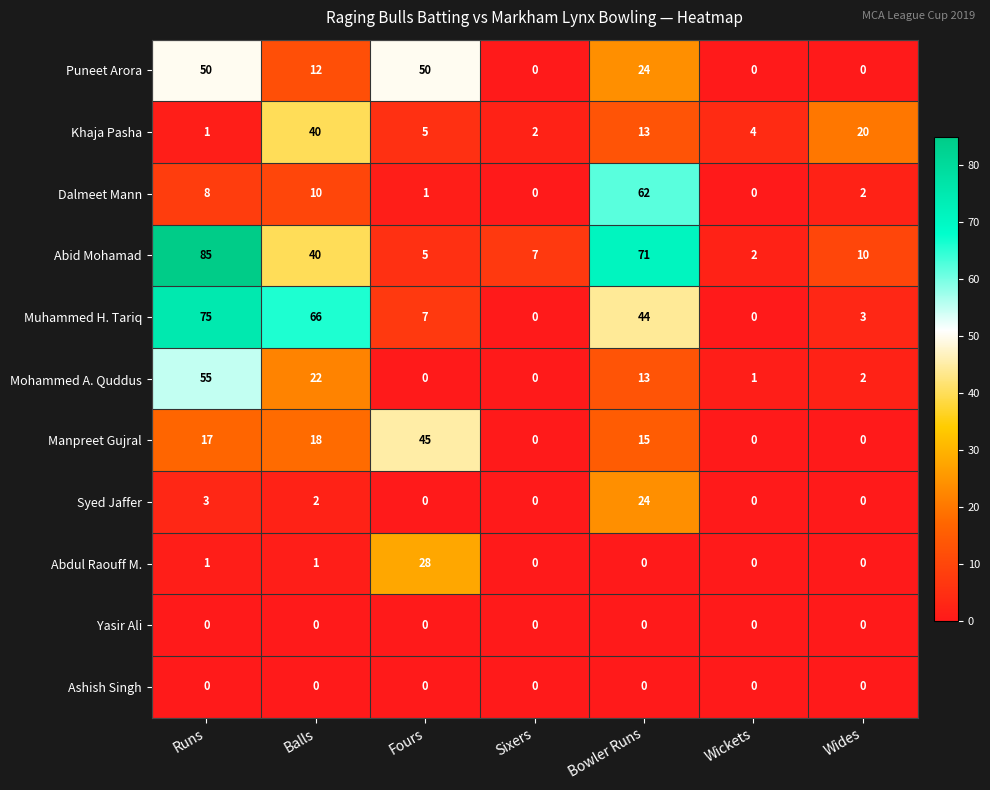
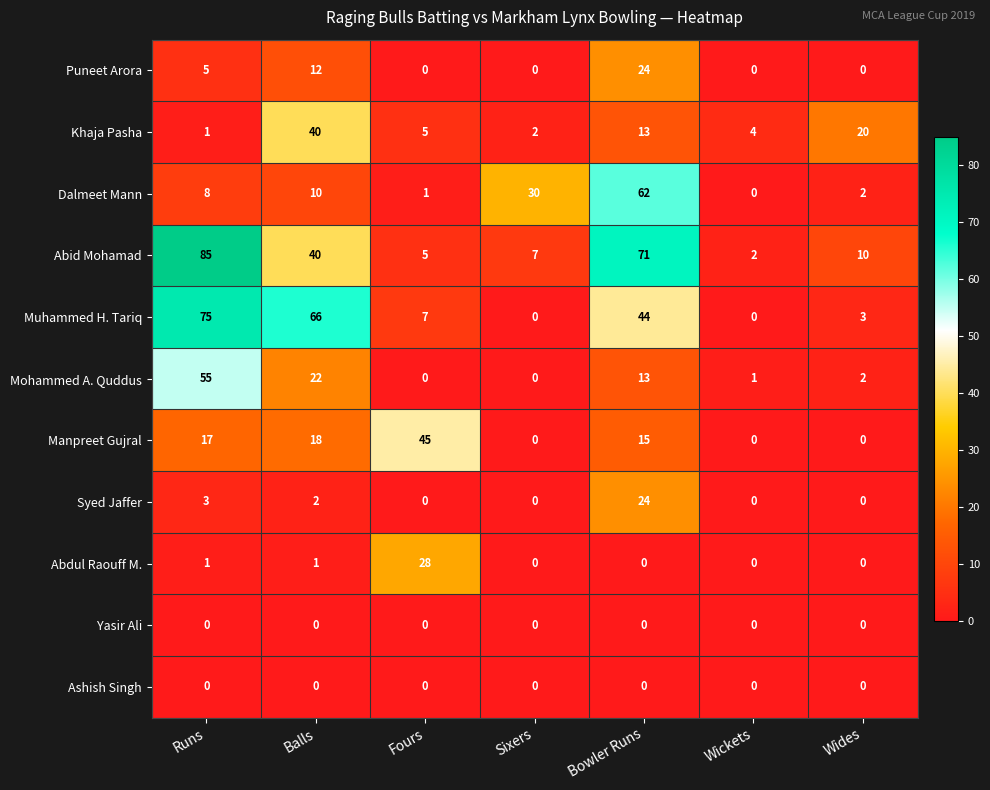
Puneet Arora, Runs: 50 -> 5
Puneet Arora, Fours: 50 -> 0
Dalmeet Mann, Sixers: 0 -> 30
